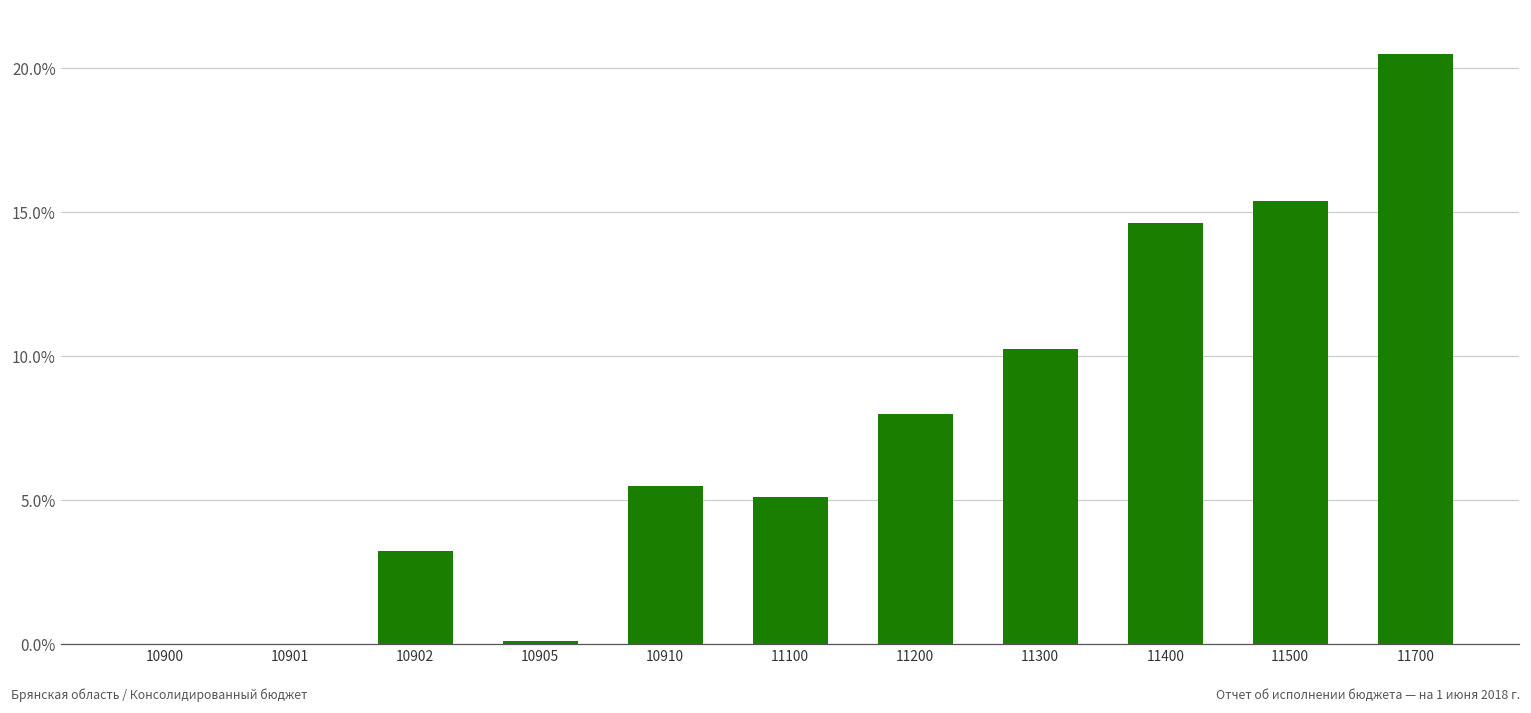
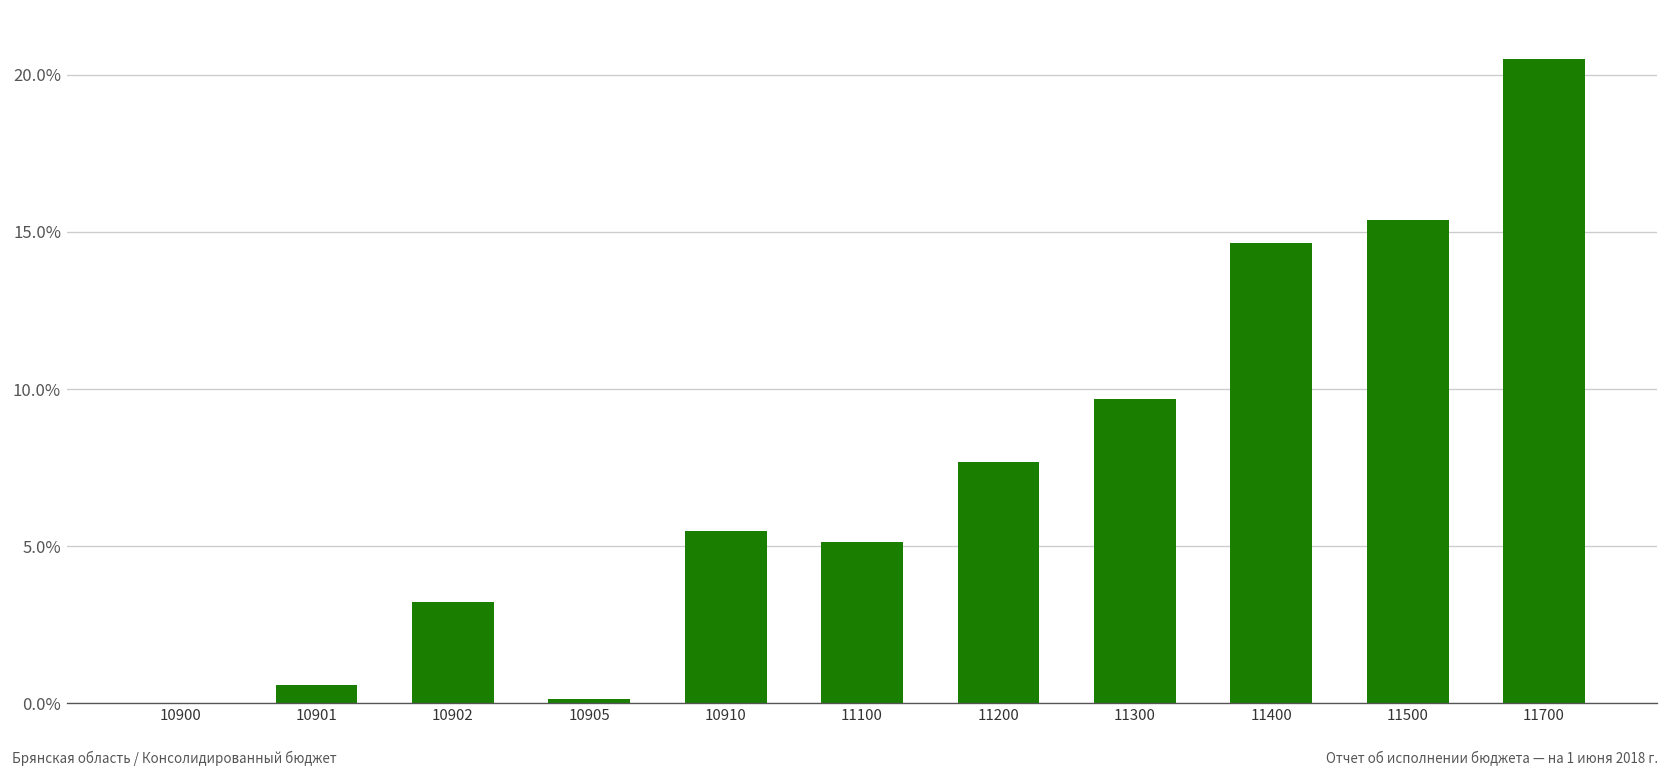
10901: 0.0% -> 0.6%
11200: 8.0% -> 7.7%
11300: 10.3% -> 9.7%
